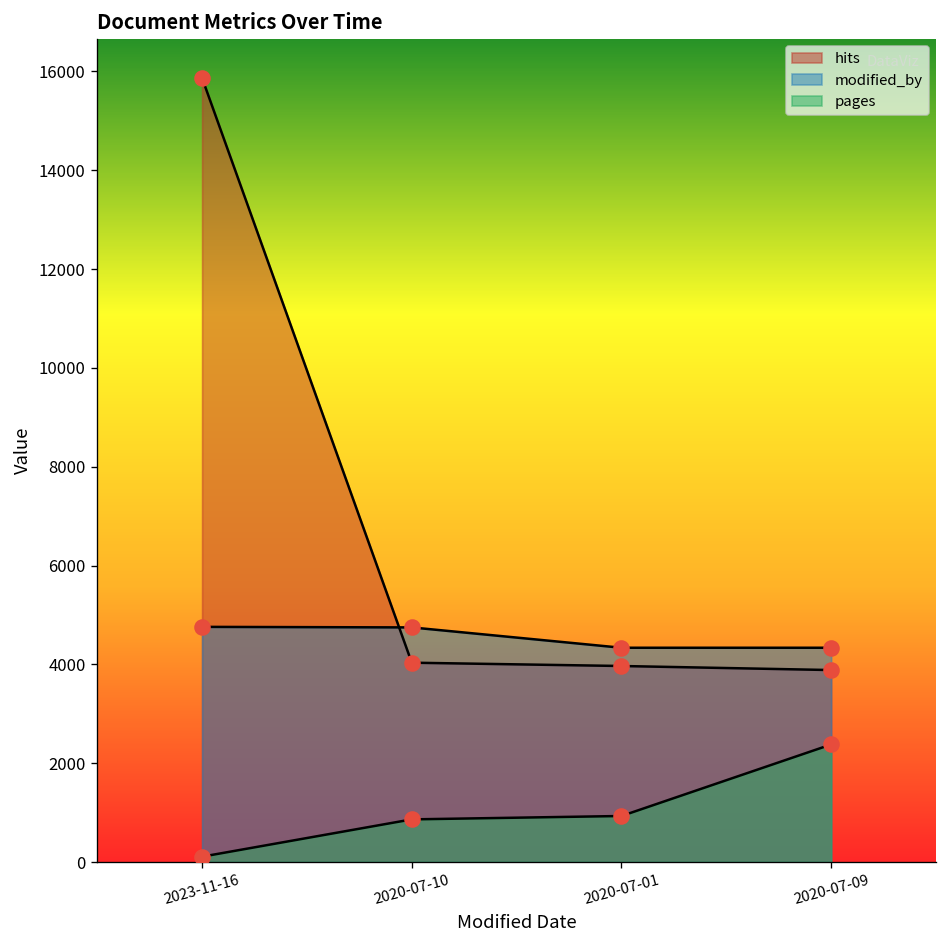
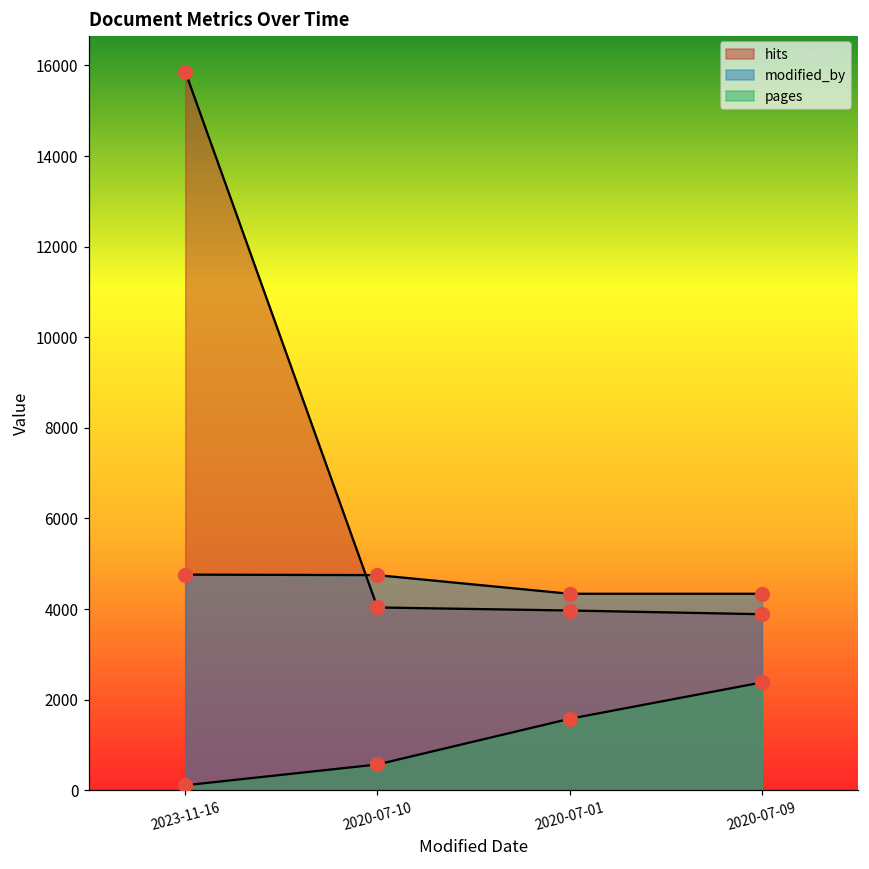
pages, 2020-07-10: 900 -> 600
pages, 2020-07-01: 900 -> 1600
